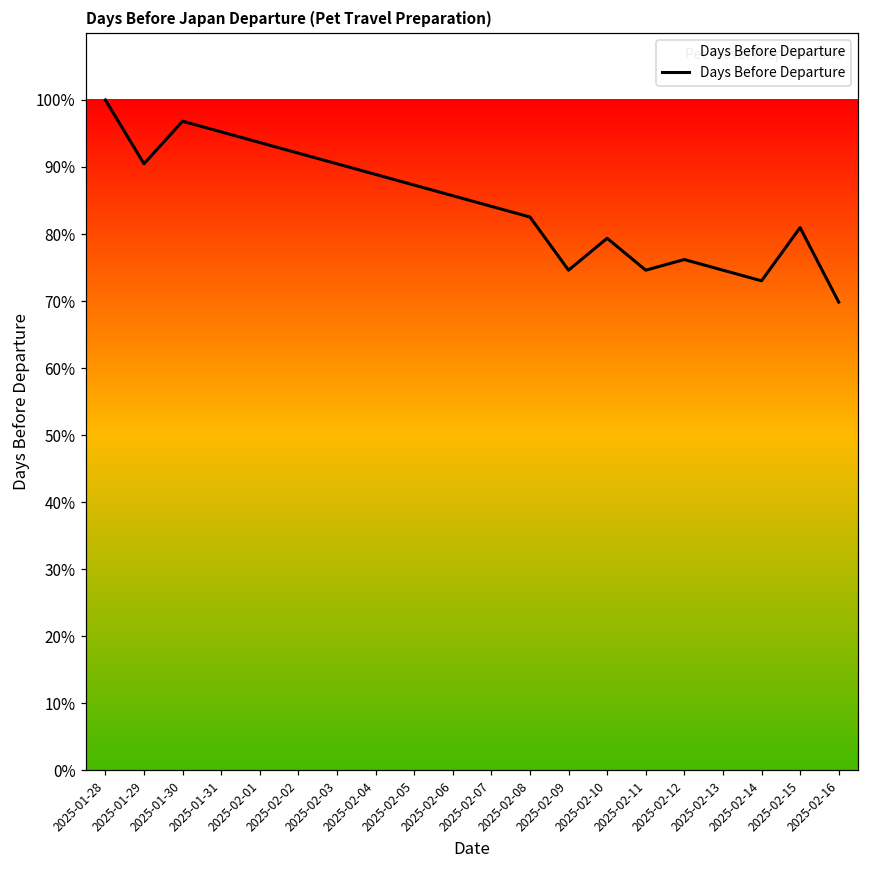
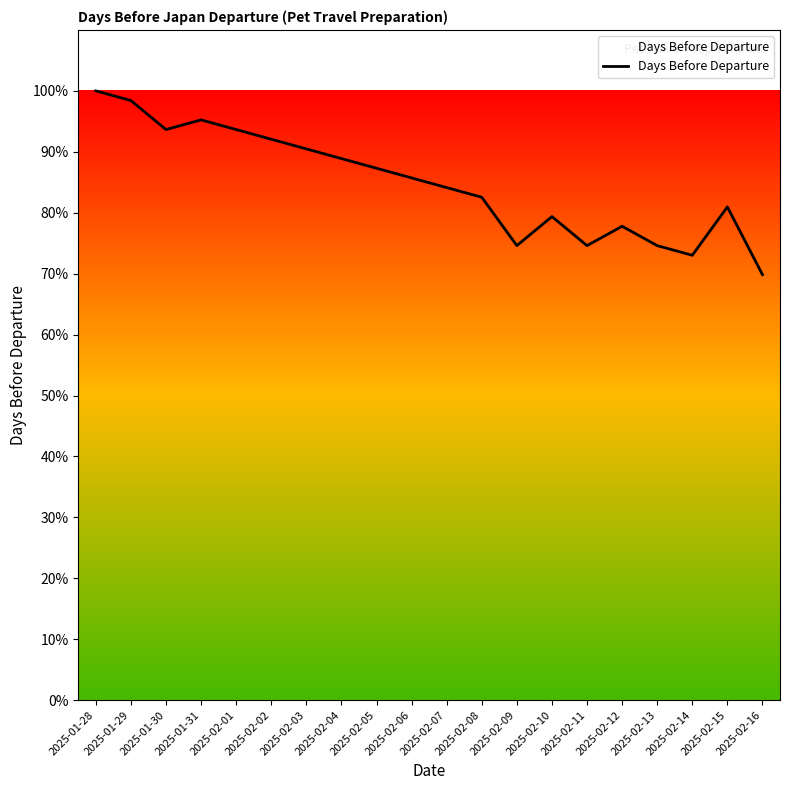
2025-01-29: 90% -> 98%
2025-01-30: 97% -> 94%
2025-02-12: 76% -> 78%
